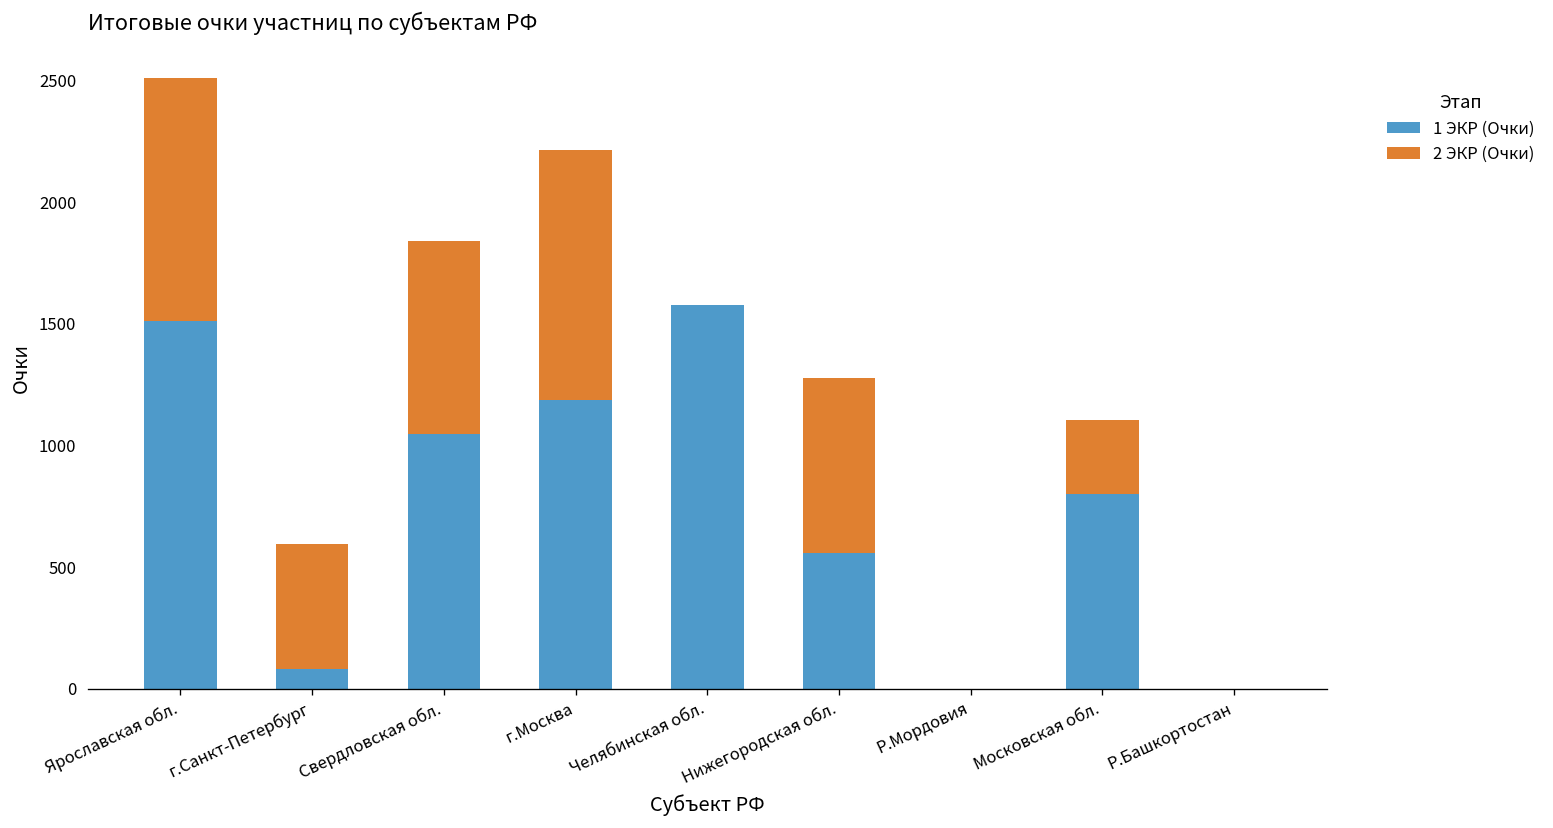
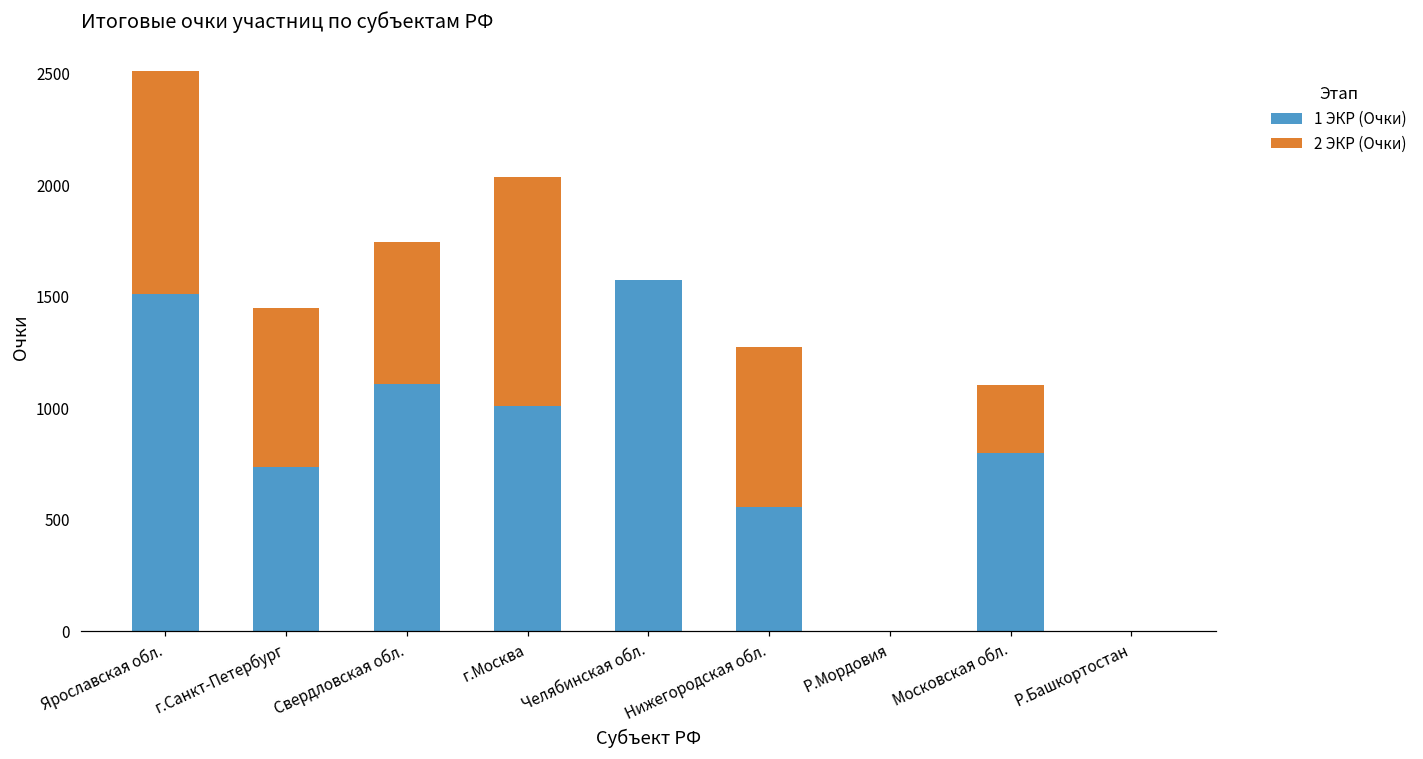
1 ЭКР (Очки), г.Санкт-Петербург: 80 -> 740
2 ЭКР (Очки), г.Санкт-Петербург: 510 -> 710
1 ЭКР (Очки), Свердловская обл.: 1050 -> 1110
2 ЭКР (Очки), Свердловская обл.: 800 -> 640
1 ЭКР (Очки), г.Москва: 1190 -> 1010
